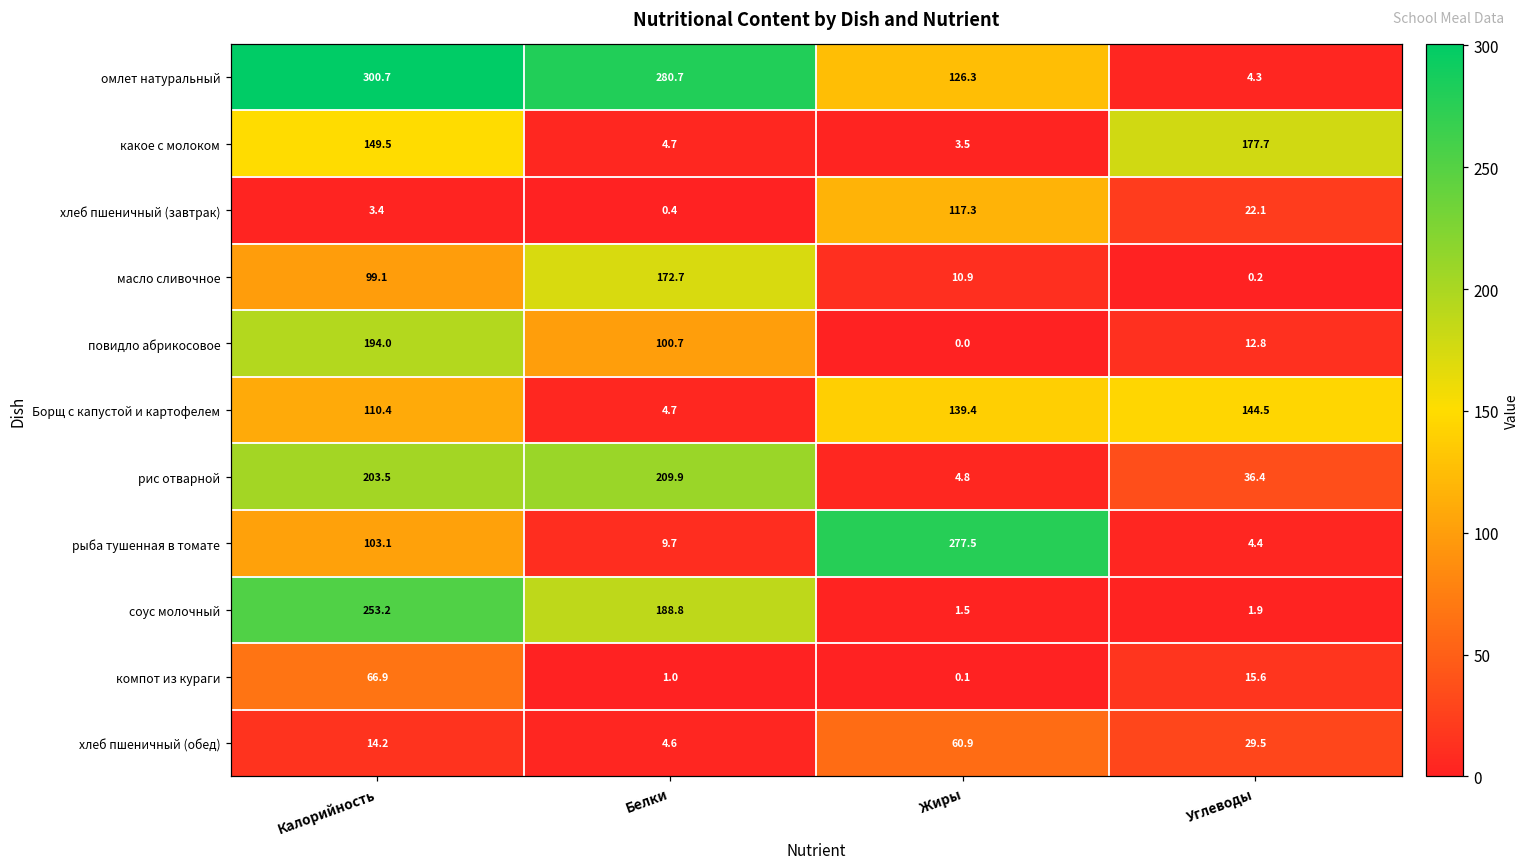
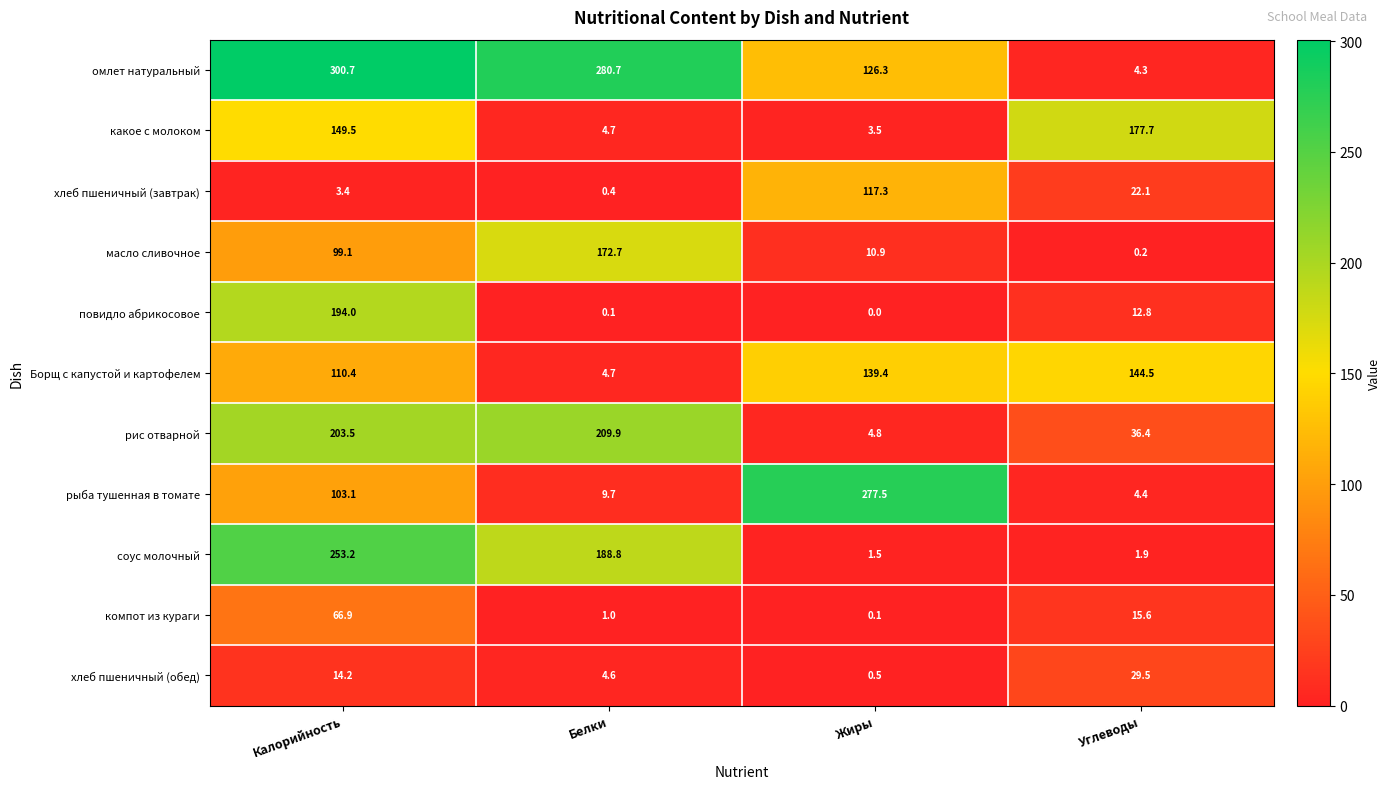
повидло абрикосовое, Белки: 100.7 -> 0.1
хлеб пшеничный (обед), Жиры: 60.9 -> 0.5
